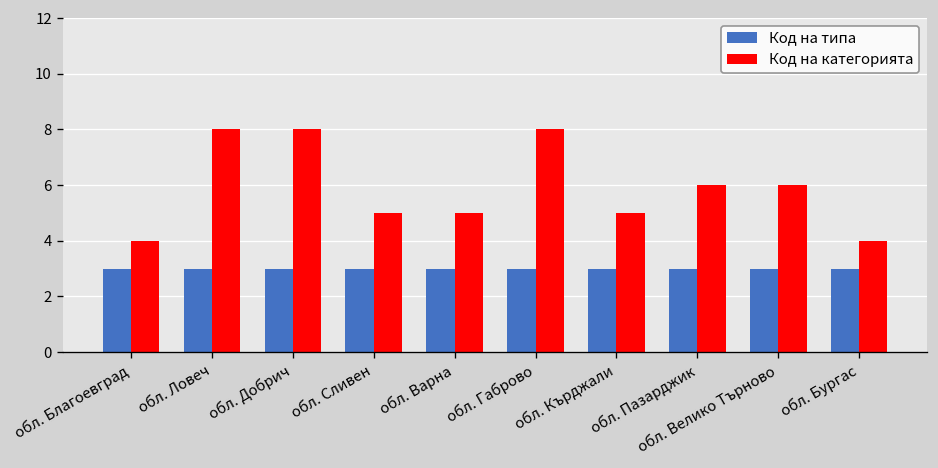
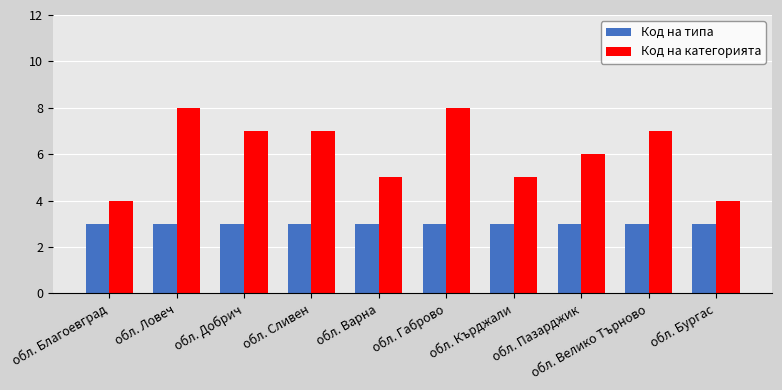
Код на категорията, обл. Добрич: 8 -> 7
Код на категорията, обл. Сливен: 5 -> 7
Код на категорията, обл. Велико Търново: 6 -> 7
